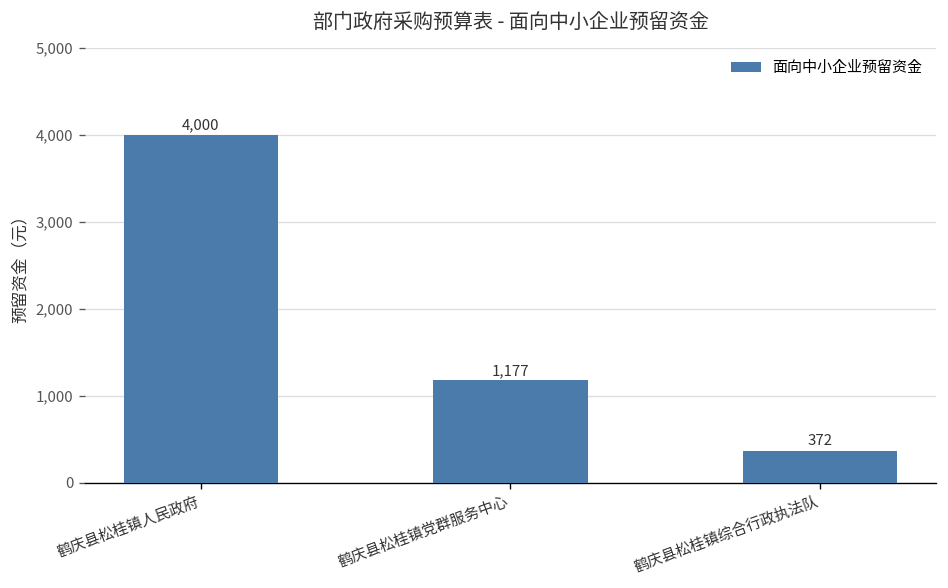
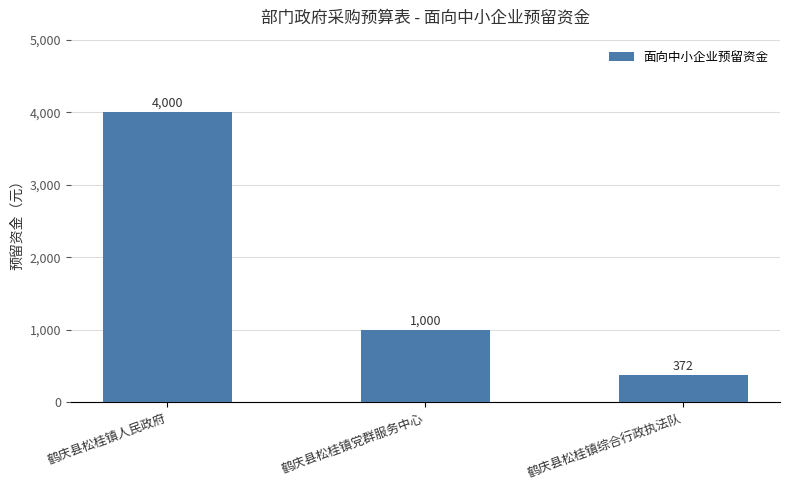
鹤庆县松桂镇党群服务中心: 1,177 -> 1,000
